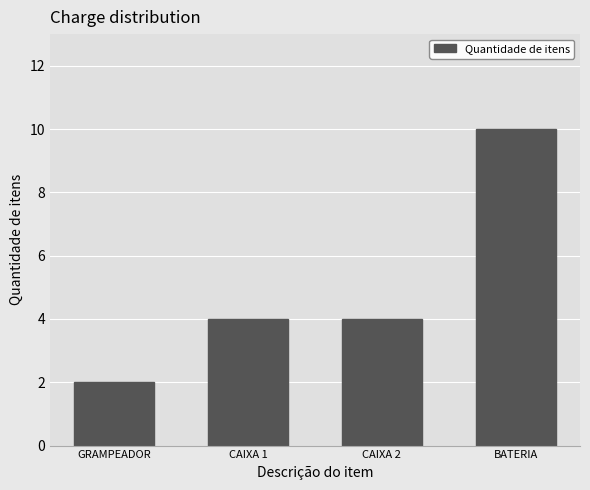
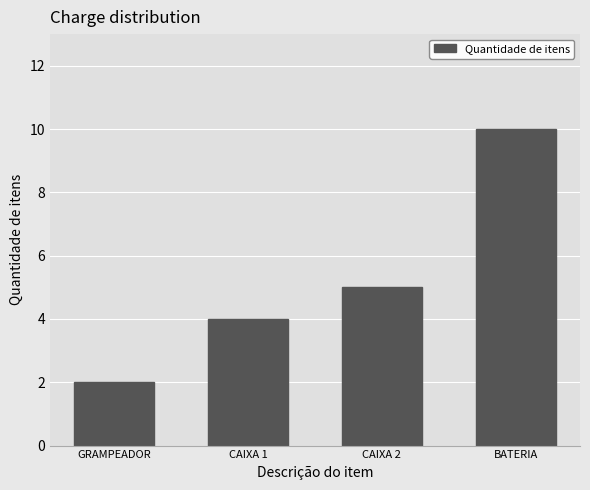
CAIXA 2: 4 -> 5
